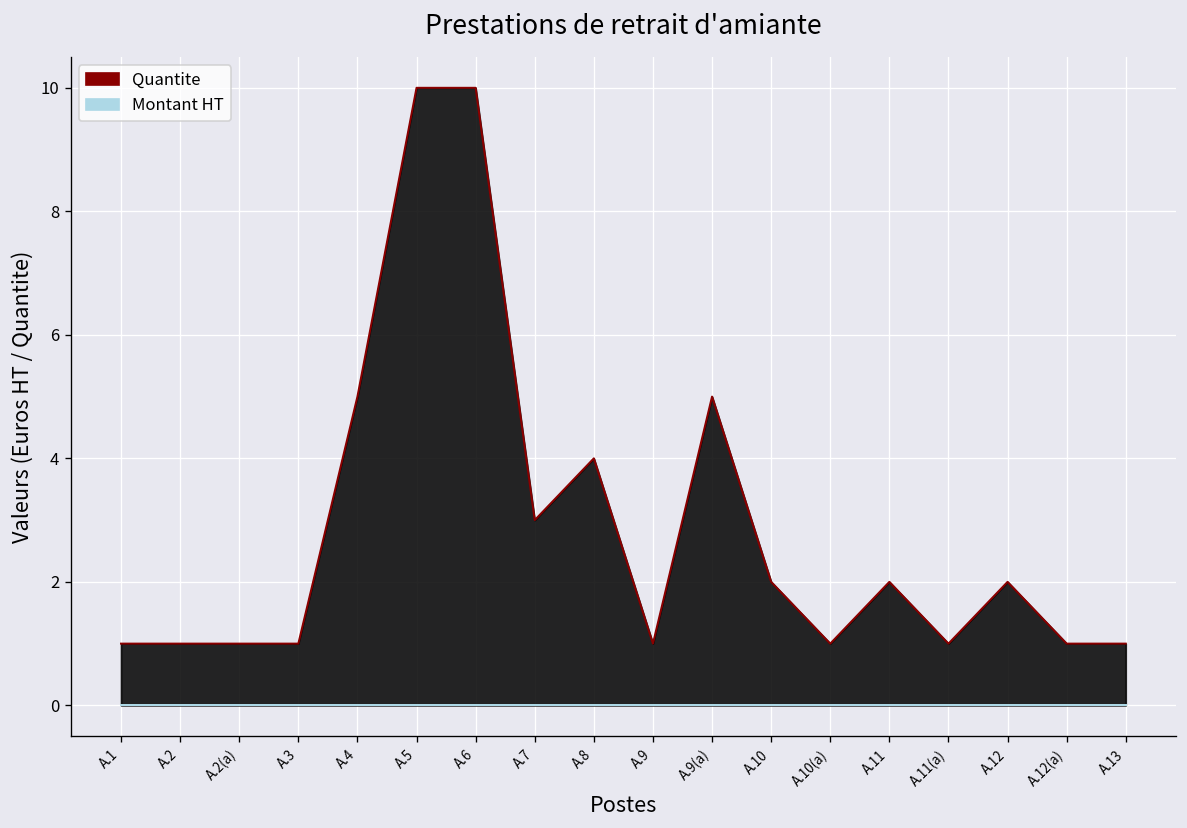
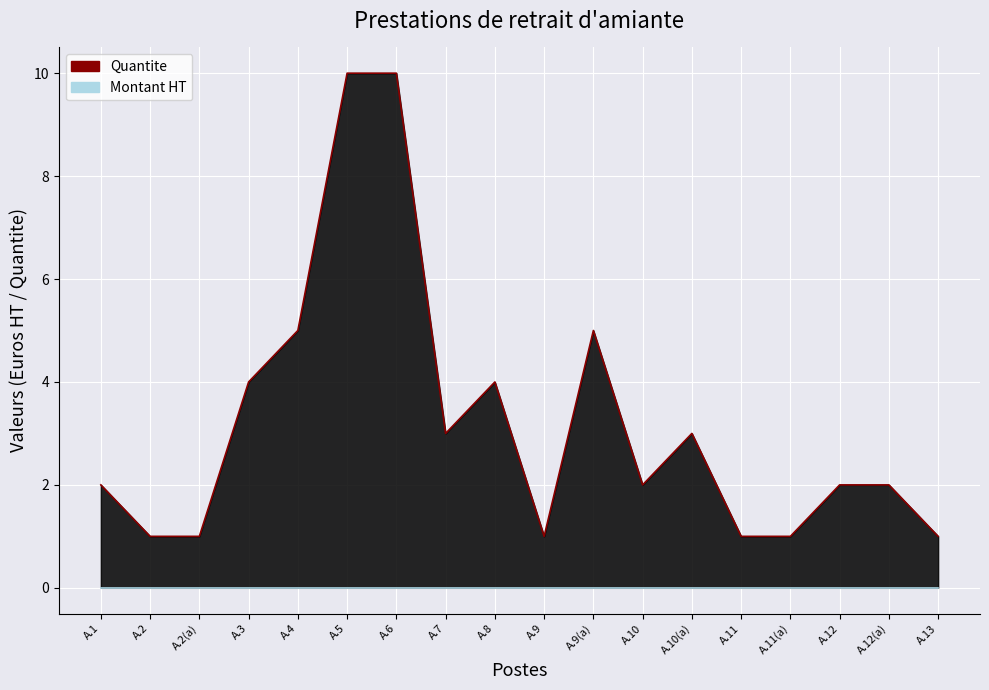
Quantite, A.1: 1 -> 2
Quantite, A.3: 1 -> 4
Quantite, A.10(a): 1 -> 3
Quantite, A.11: 2 -> 1
Quantite, A.12(a): 1 -> 2
